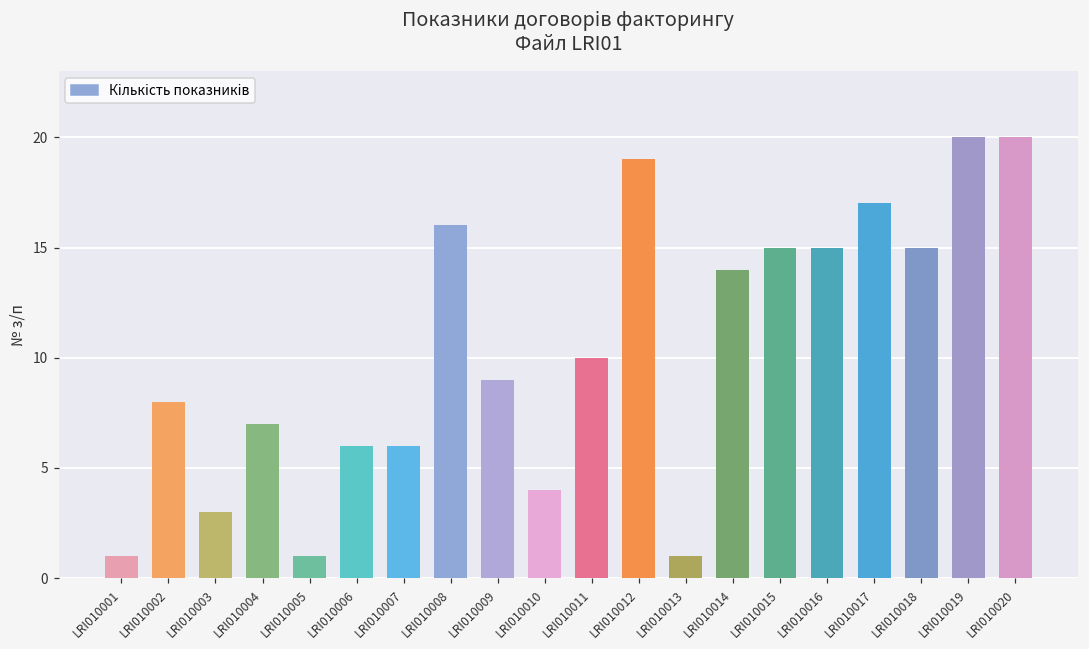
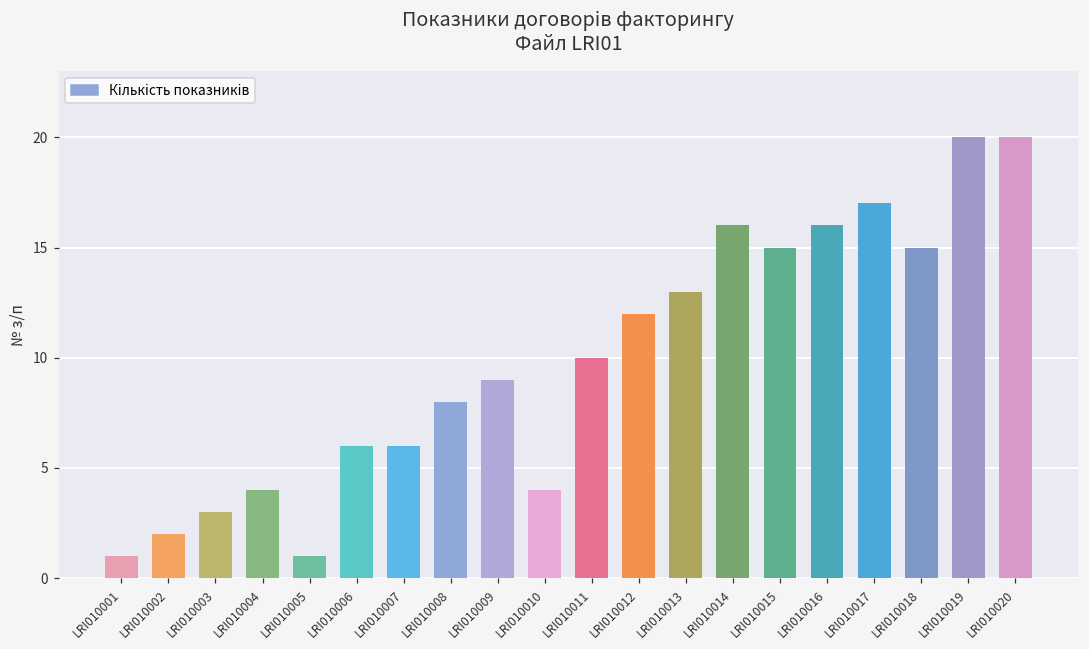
LRI010002: 8 -> 2
LRI010004: 7 -> 4
LRI010008: 16 -> 8
LRI010012: 19 -> 12
LRI010013: 1 -> 13
LRI010014: 14 -> 16
LRI010016: 15 -> 16
